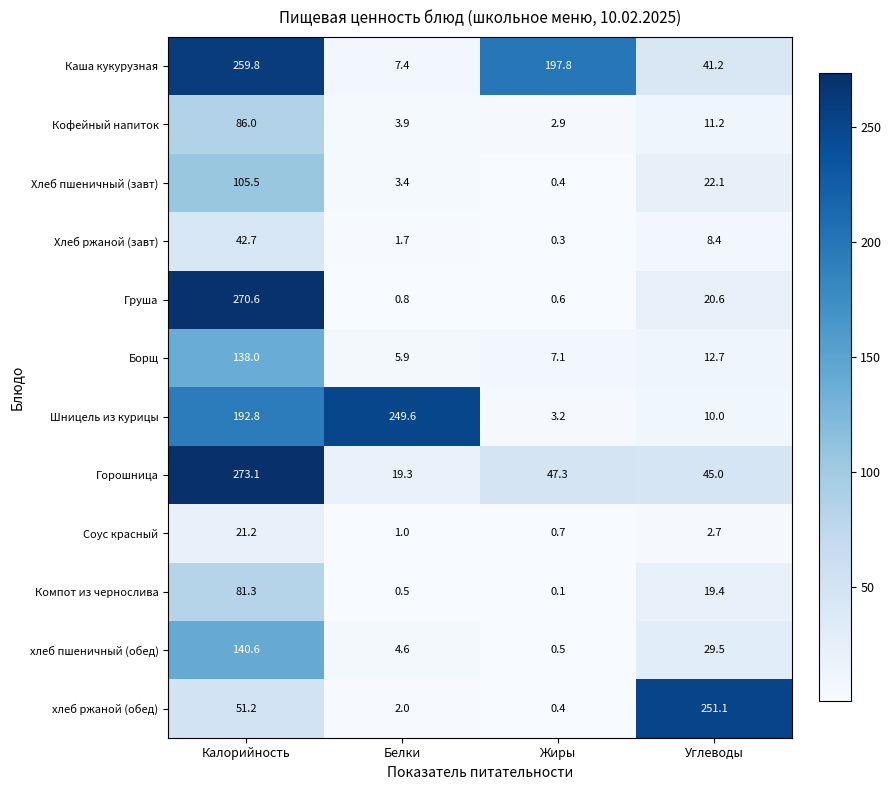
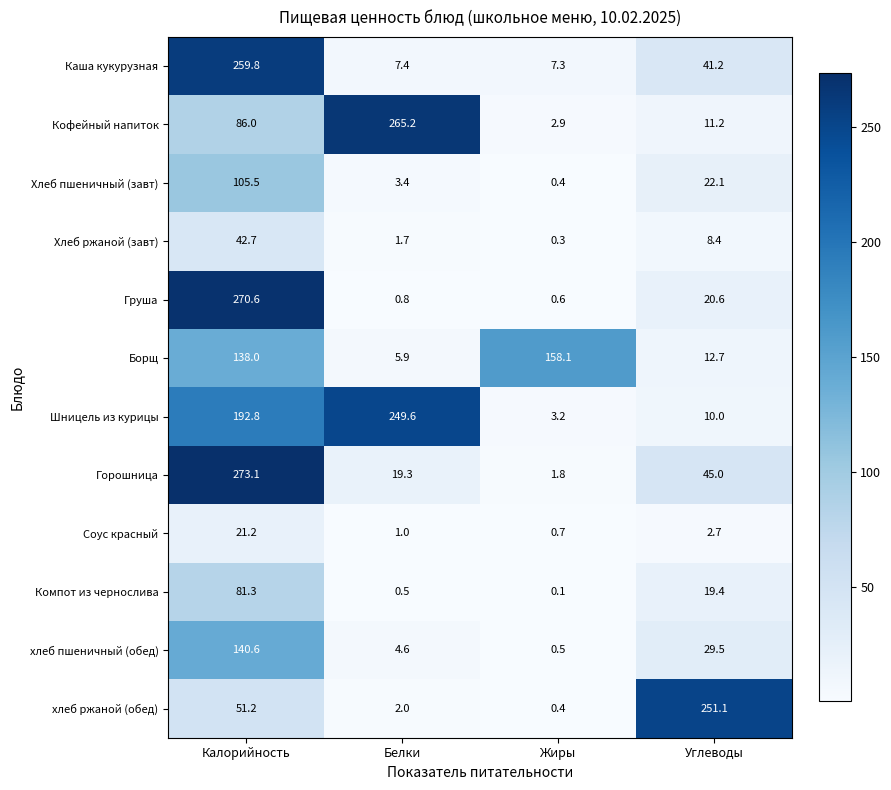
Каша кукурузная, Жиры: 197.8 -> 7.3
Кофейный напиток, Белки: 3.9 -> 265.2
Борщ, Жиры: 7.1 -> 158.1
Горошница, Жиры: 47.3 -> 1.8
